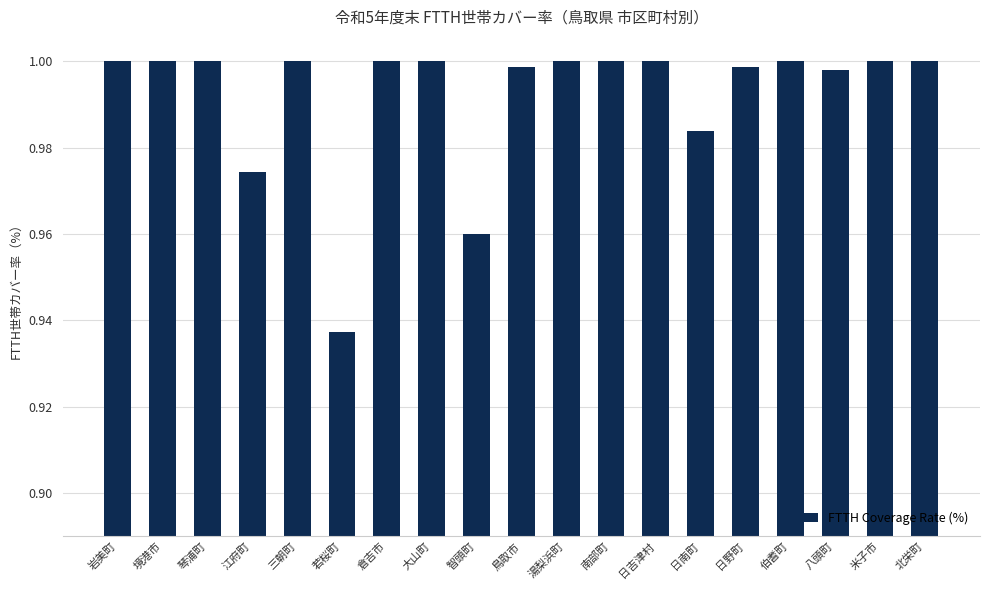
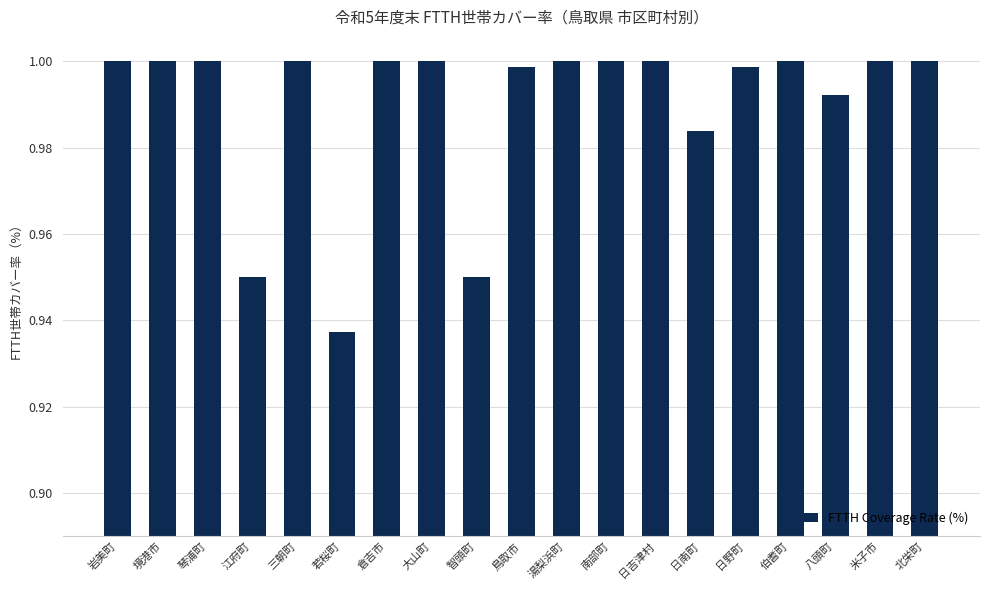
江府町: 0.974 -> 0.950
智頭町: 0.96 -> 0.95
八頭町: 0.998 -> 0.992
